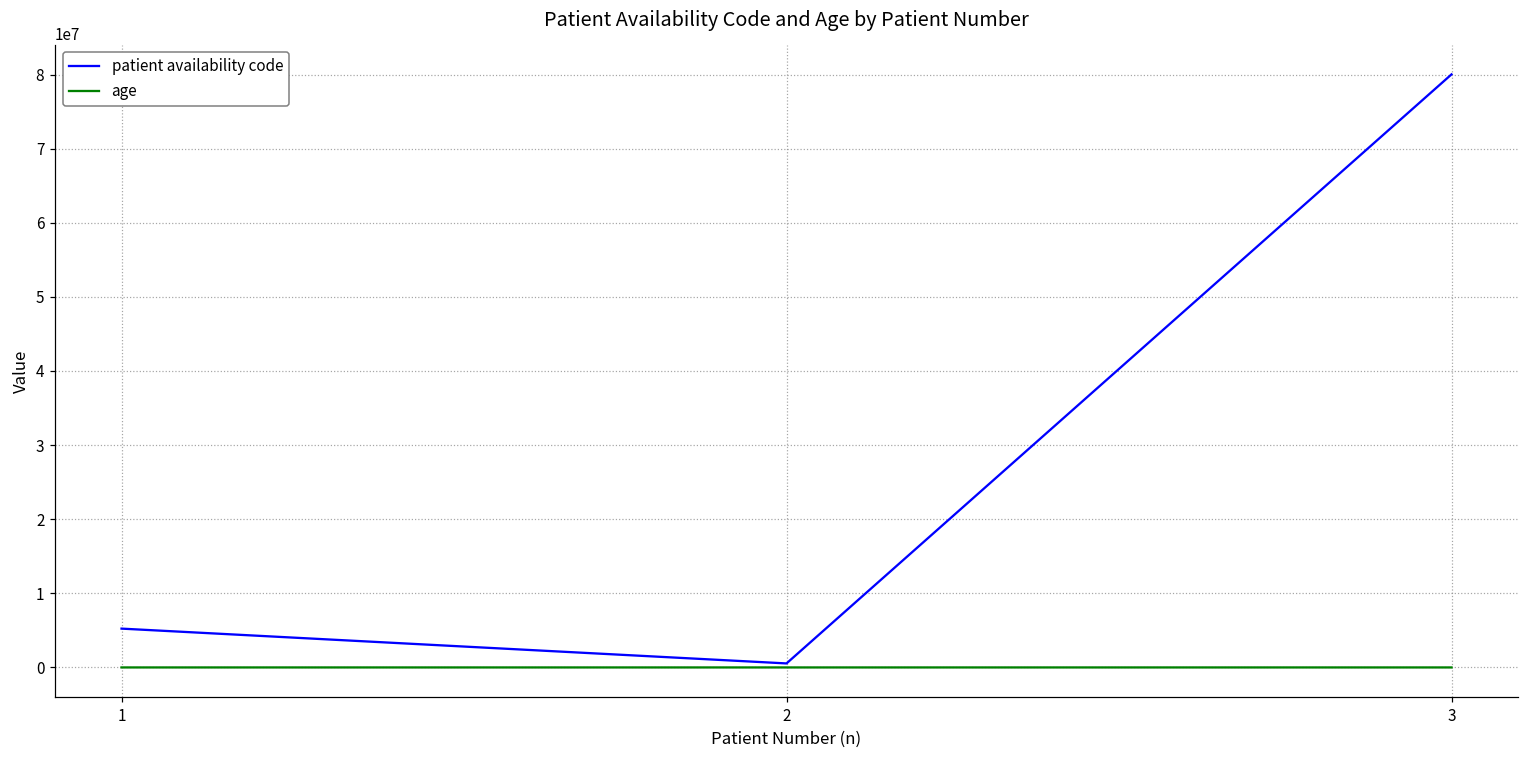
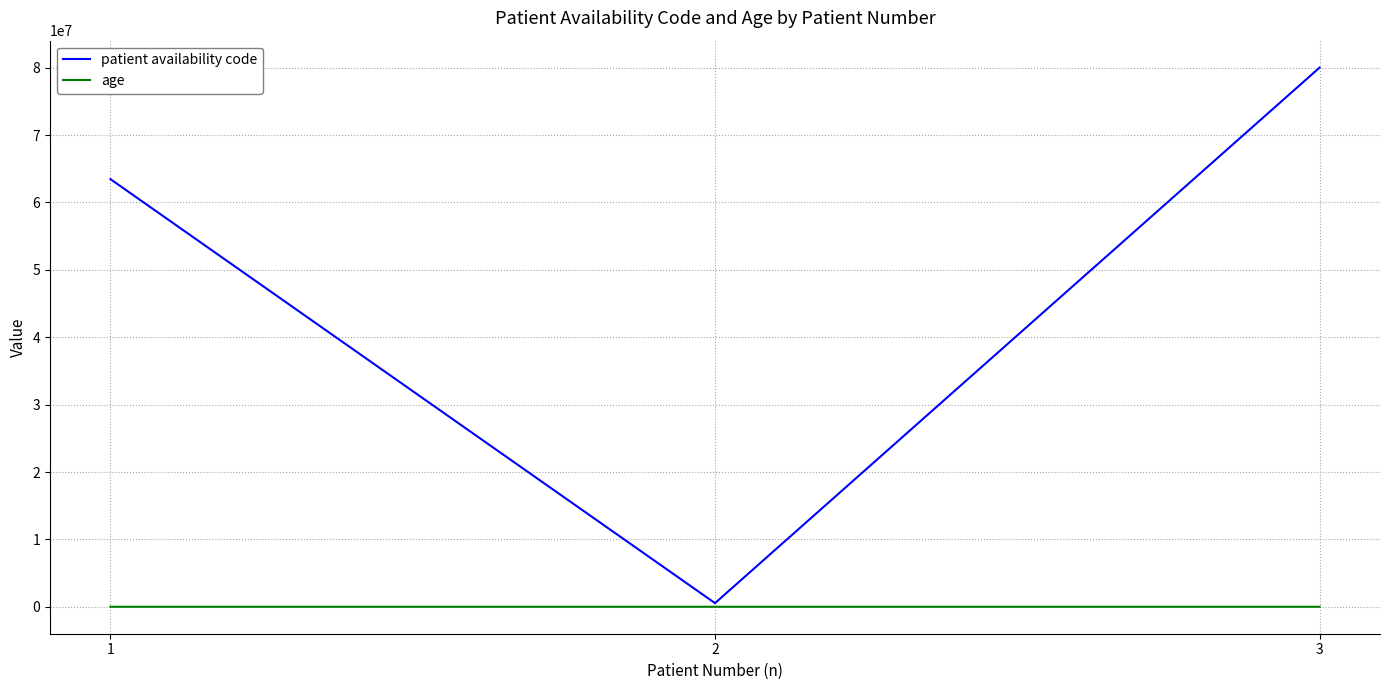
patient availability code, 1: 5000000 -> 63000000
